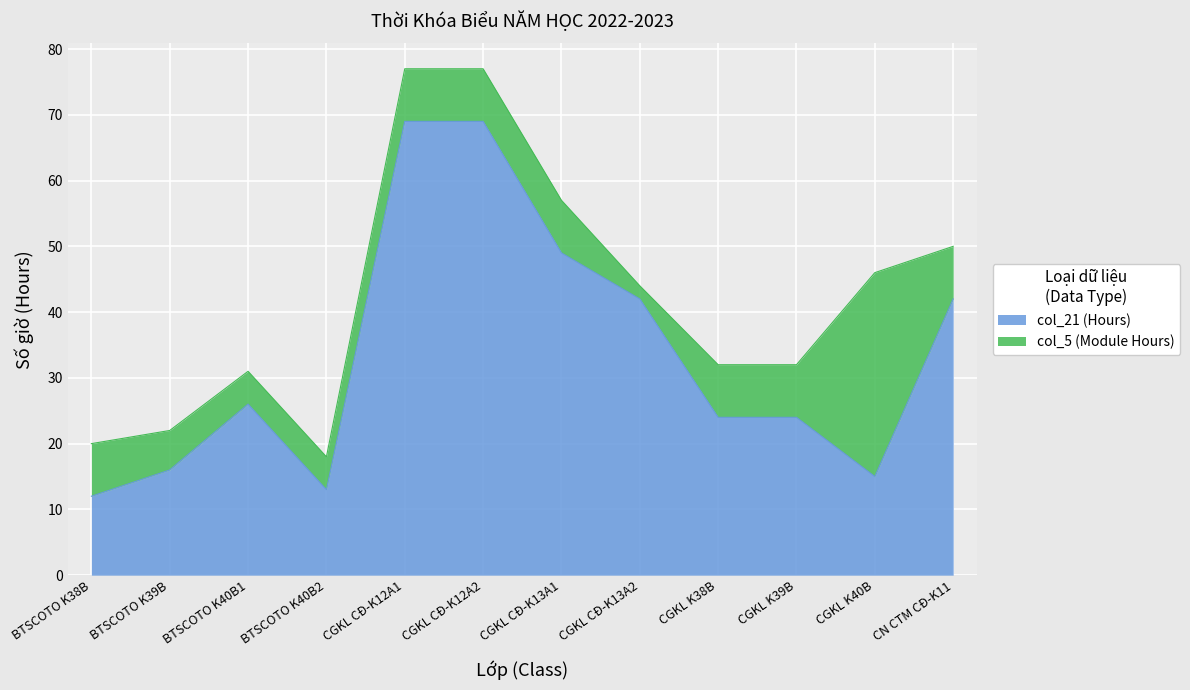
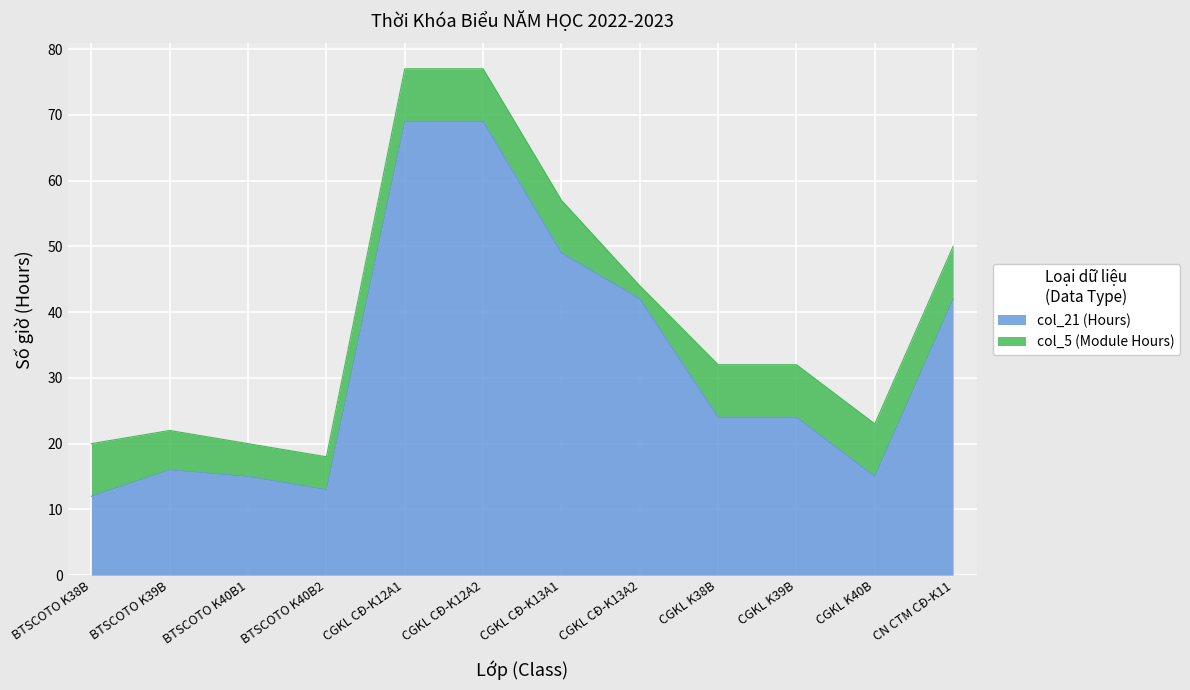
col_21 (Hours), BTSCOTO K40B1: 26 -> 15
col_5 (Module Hours), CGKL K40B: 31 -> 8
